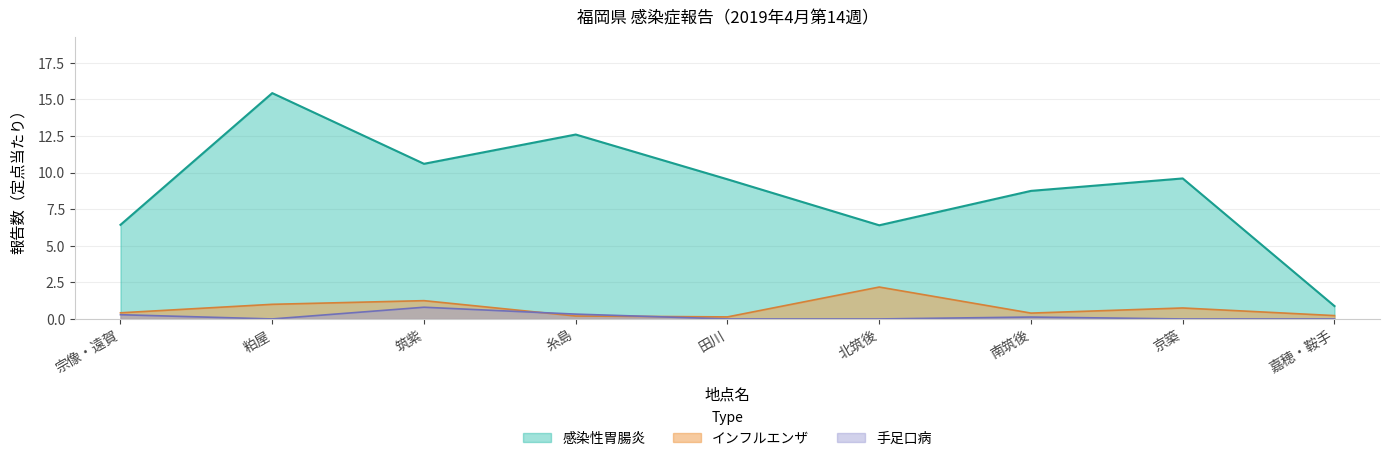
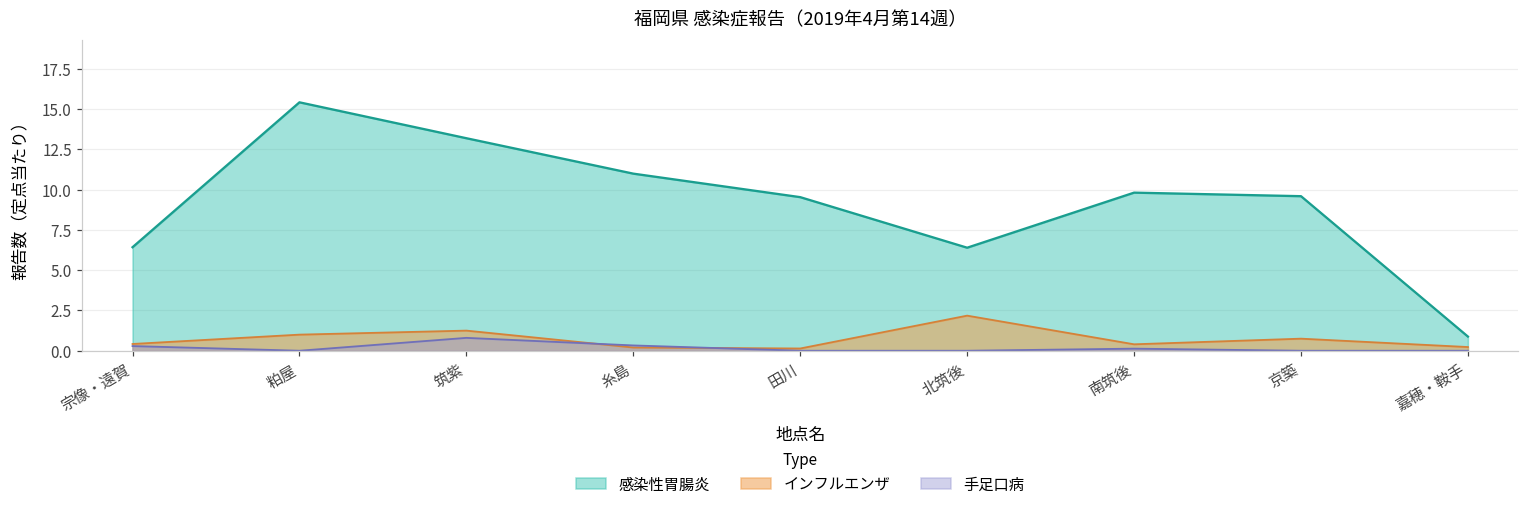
感染性胃腸炎, 筑紫: 10.6 -> 13.2
感染性胃腸炎, 糸島: 12.6 -> 11.0
感染性胃腸炎, 南筑後: 8.8 -> 9.8
